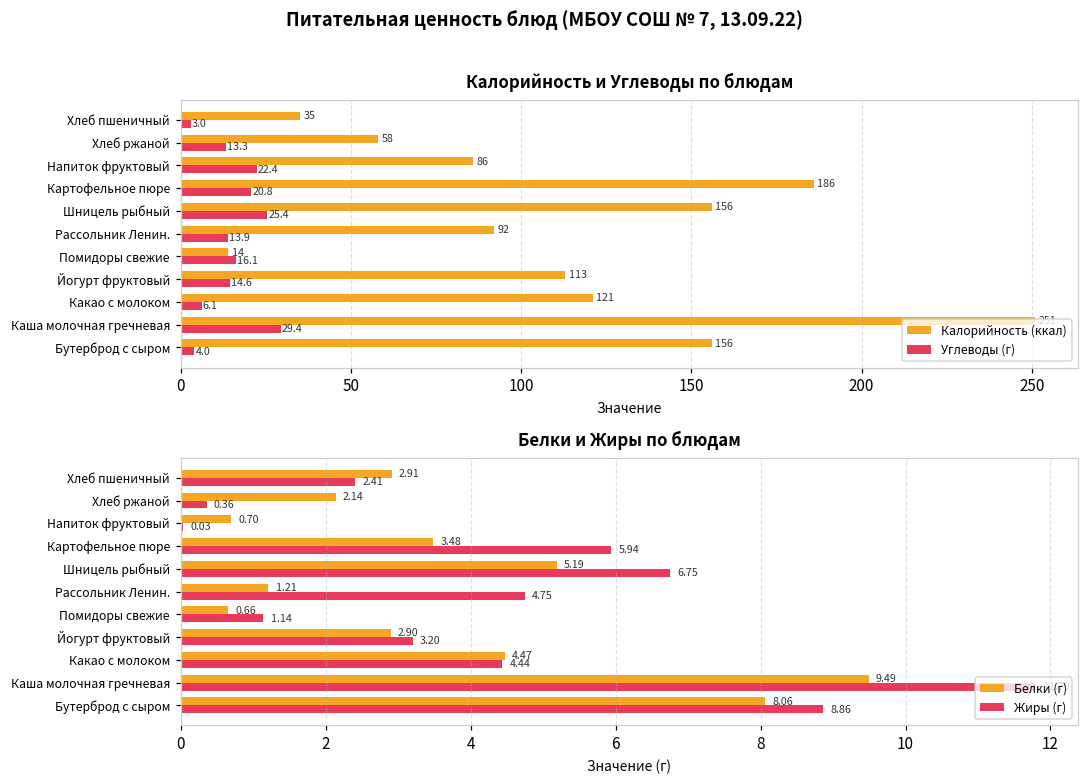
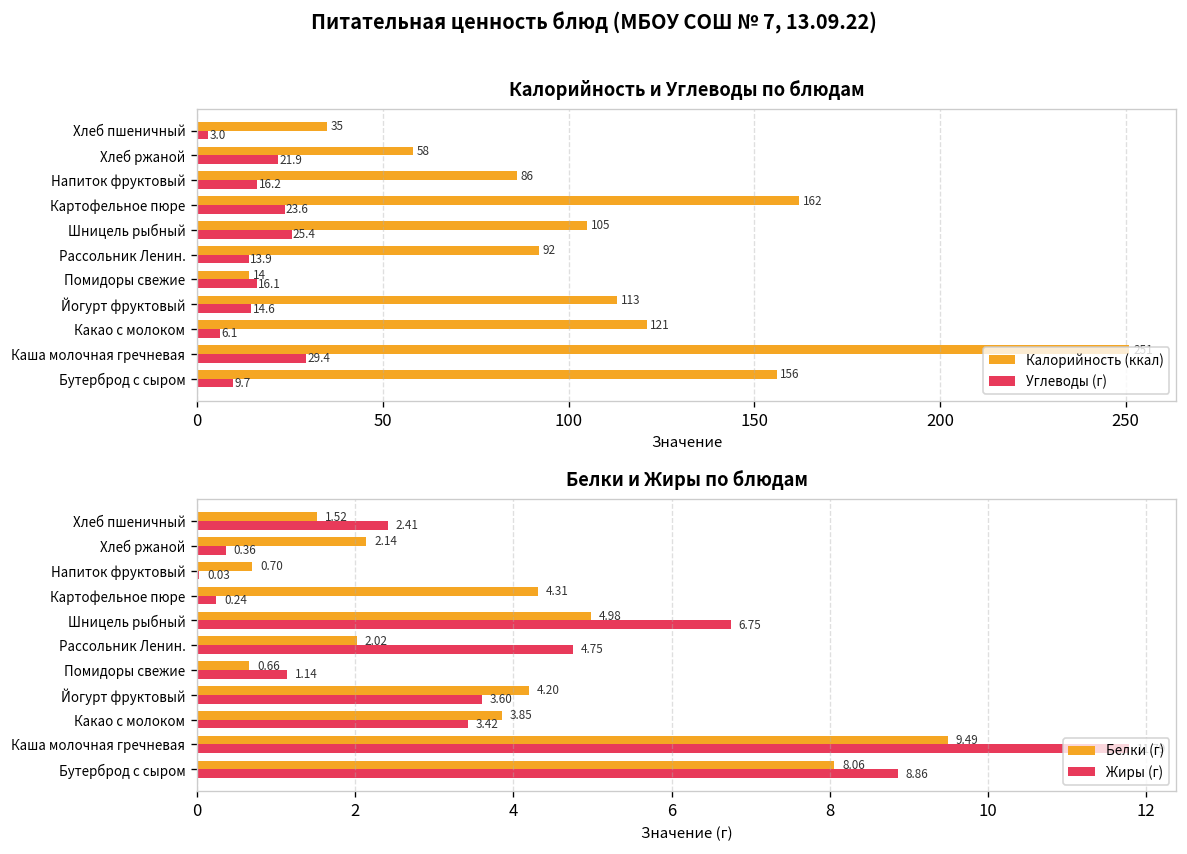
Калорийность и Углеводы по блюдам, Углеводы (г), Хлеб ржаной: 13.3 -> 21.9
Калорийность и Углеводы по блюдам, Углеводы (г), Напиток фруктовый: 22.4 -> 16.2
Калорийность и Углеводы по блюдам, Калорийность (ккал), Картофельное пюре: 186 -> 162
Калорийность и Углеводы по блюдам, Углеводы (г), Картофельное пюре: 20.8 -> 23.6
Калорийность и Углеводы по блюдам, Калорийность (ккал), Шницель рыбный: 156 -> 105
Калорийность и Углеводы по блюдам, Углеводы (г), Бутерброд с сыром: 4.0 -> 9.7
Белки и Жиры по блюдам, Белки (г), Хлеб пшеничный: 2.91 -> 1.52
Белки и Жиры по блюдам, Белки (г), Картофельное пюре: 3.48 -> 4.31
Белки и Жиры по блюдам, Жиры (г), Картофельное пюре: 5.94 -> 0.24
Белки и Жиры по блюдам, Белки (г), Шницель рыбный: 5.19 -> 4.98
Белки и Жиры по блюдам, Белки (г), Рассольник Ленин.: 1.21 -> 2.02
Белки и Жиры по блюдам, Белки (г), Йогурт фруктовый: 2.90 -> 4.20
Белки и Жиры по блюдам, Жиры (г), Йогурт фруктовый: 3.20 -> 3.60
Белки и Жиры по блюдам, Белки (г), Какао с молоком: 4.47 -> 3.85
Белки и Жиры по блюдам, Жиры (г), Какао с молоком: 4.44 -> 3.42
